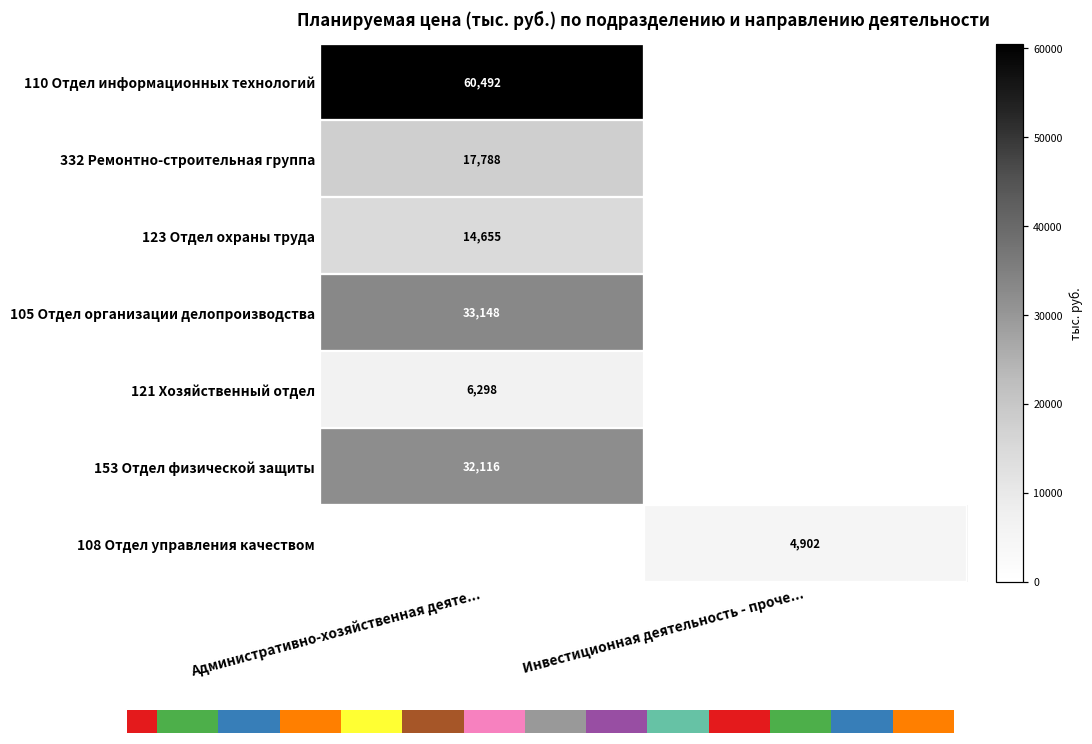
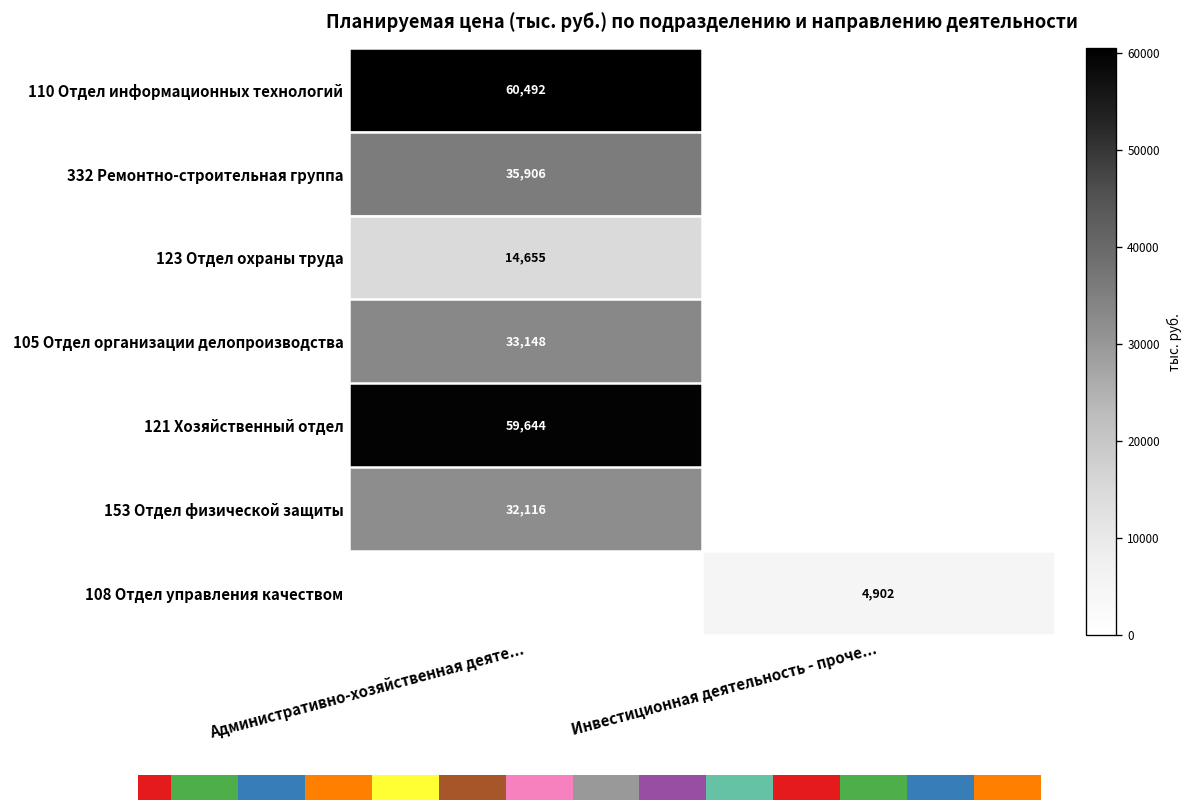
Планируемая цена (тыс. руб.) по подразделению и направлению деятельности, 332 Ремонтно-строительная группа, Административно-хозяйственная деяте...: 17,788 -> 35,906
Планируемая цена (тыс. руб.) по подразделению и направлению деятельности, 121 Хозяйственный отдел, Административно-хозяйственная деяте...: 6,298 -> 59,644
